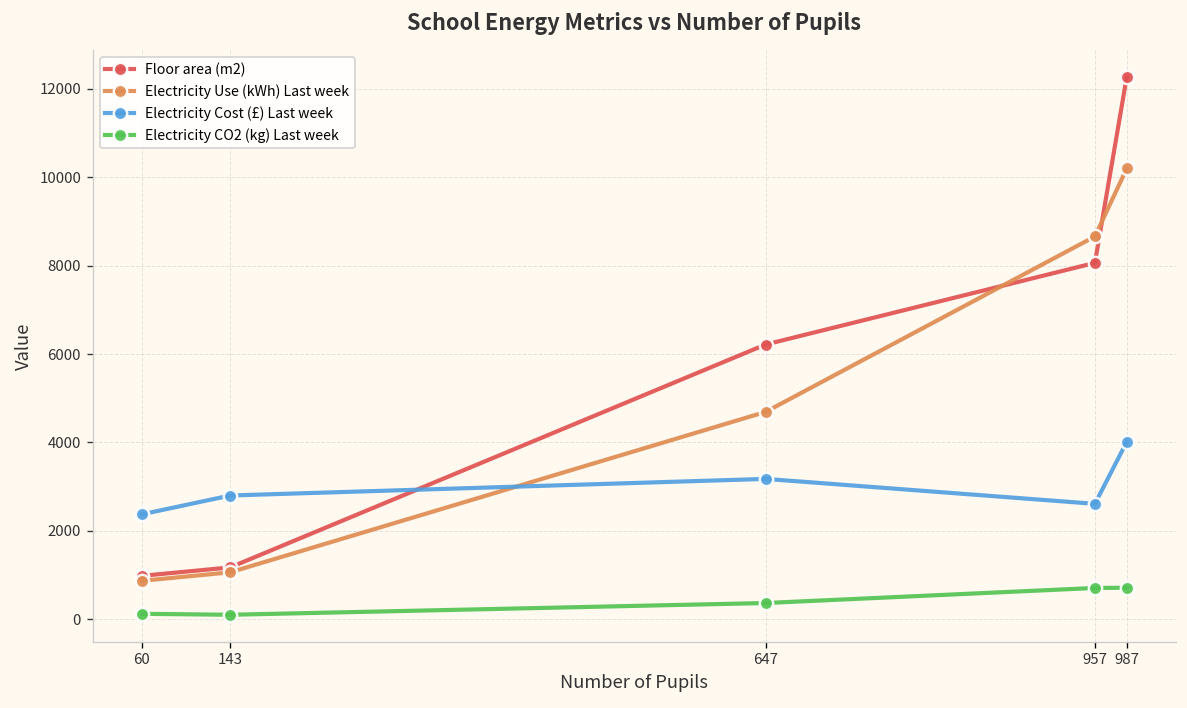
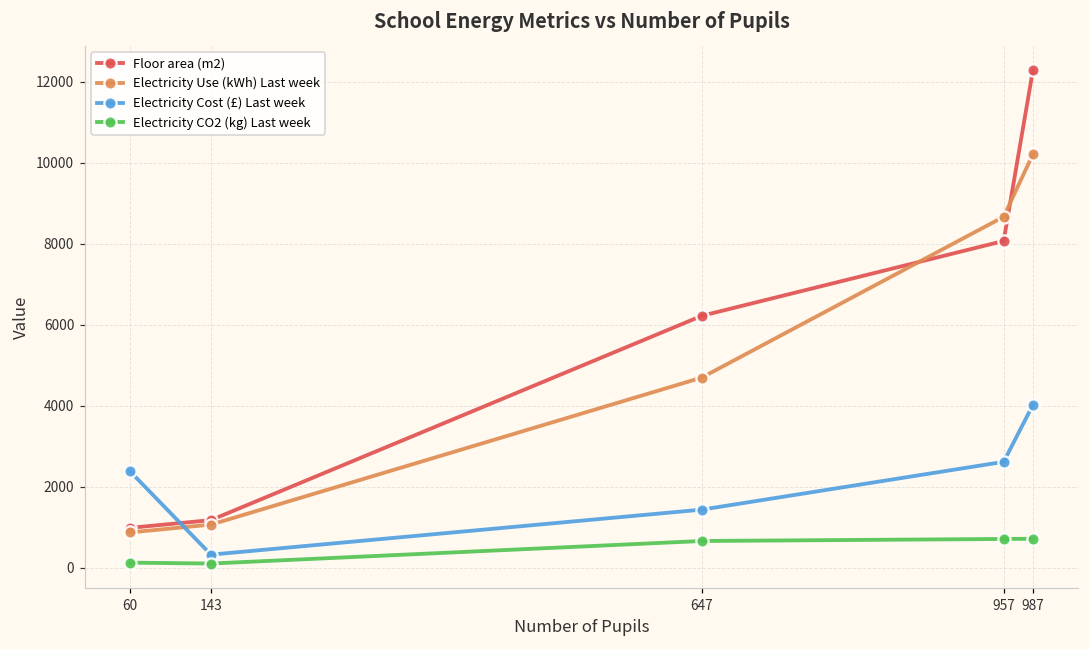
Electricity Cost (£) Last week, 143: 2800 -> 300
Electricity Cost (£) Last week, 647: 3200 -> 1400
Electricity CO2 (kg) Last week, 647: 400 -> 700
